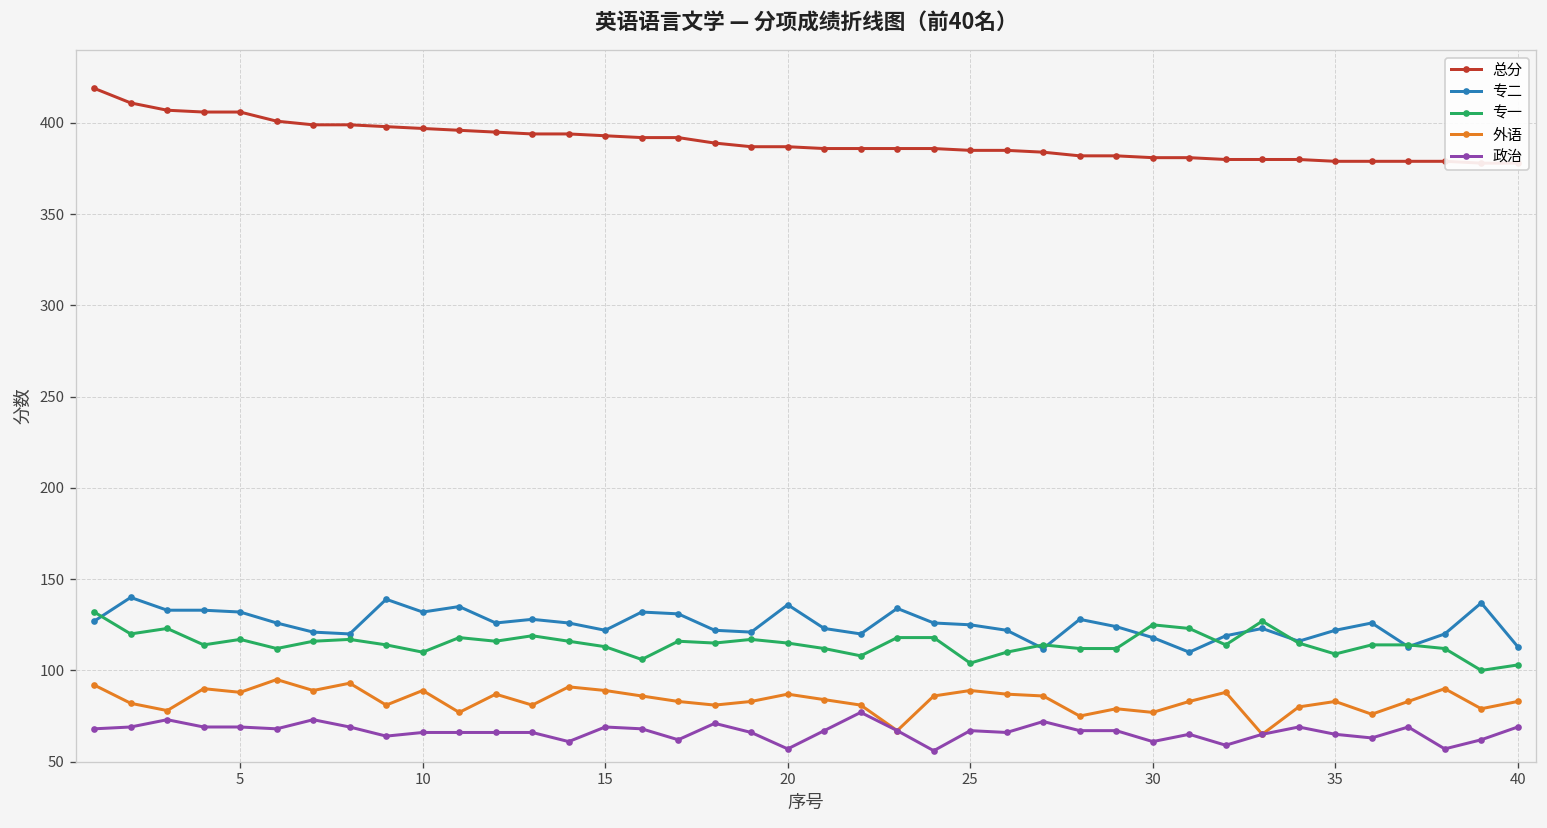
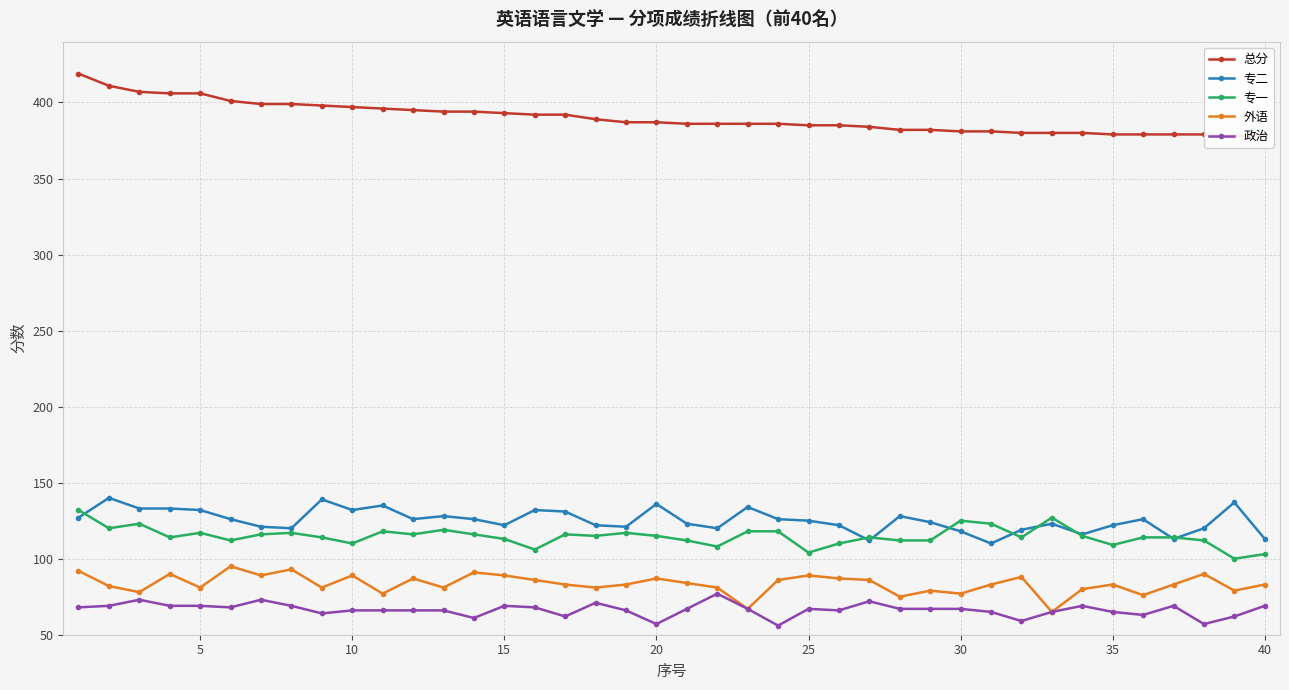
外语, 5: 88 -> 81
政治, 30: 61 -> 67
